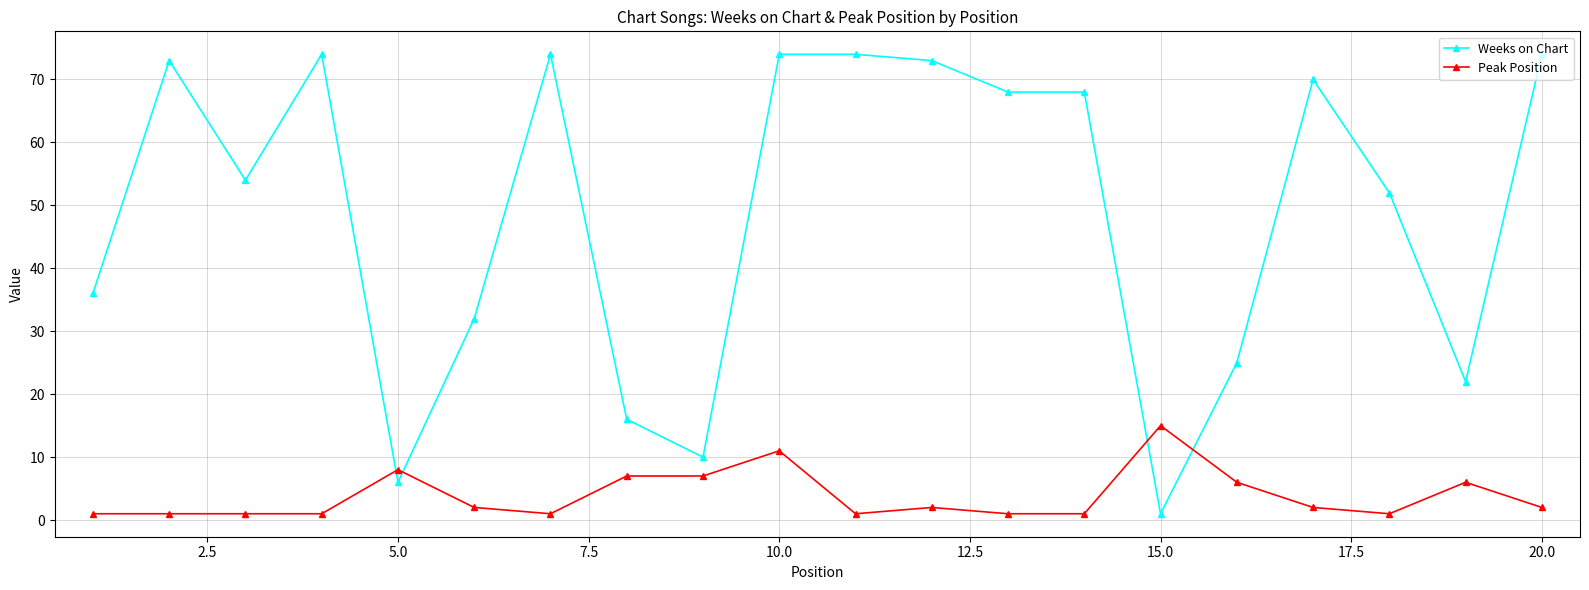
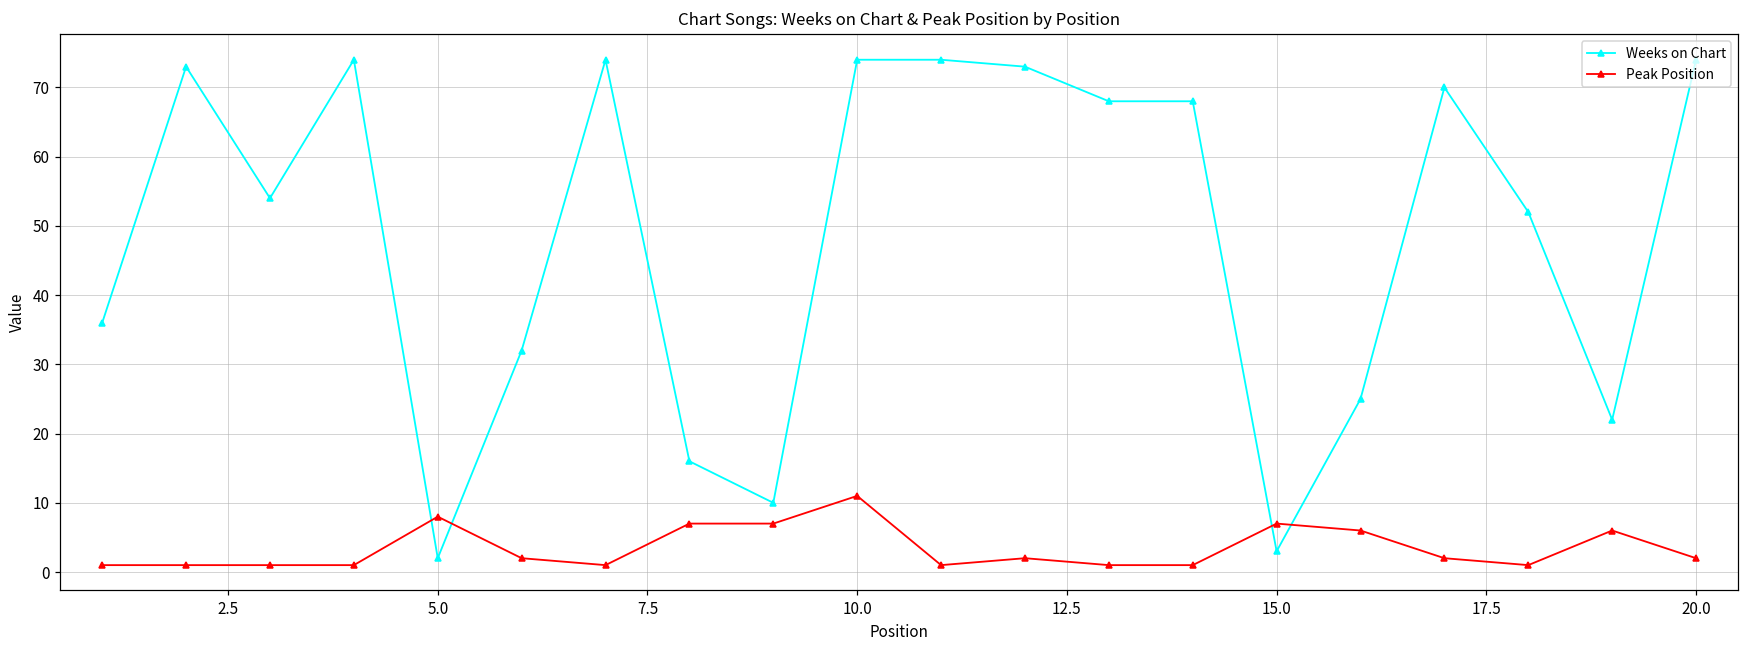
Weeks on Chart, 5.0: 6 -> 2
Weeks on Chart, 15.0: 1 -> 3
Peak Position, 15.0: 15 -> 7
